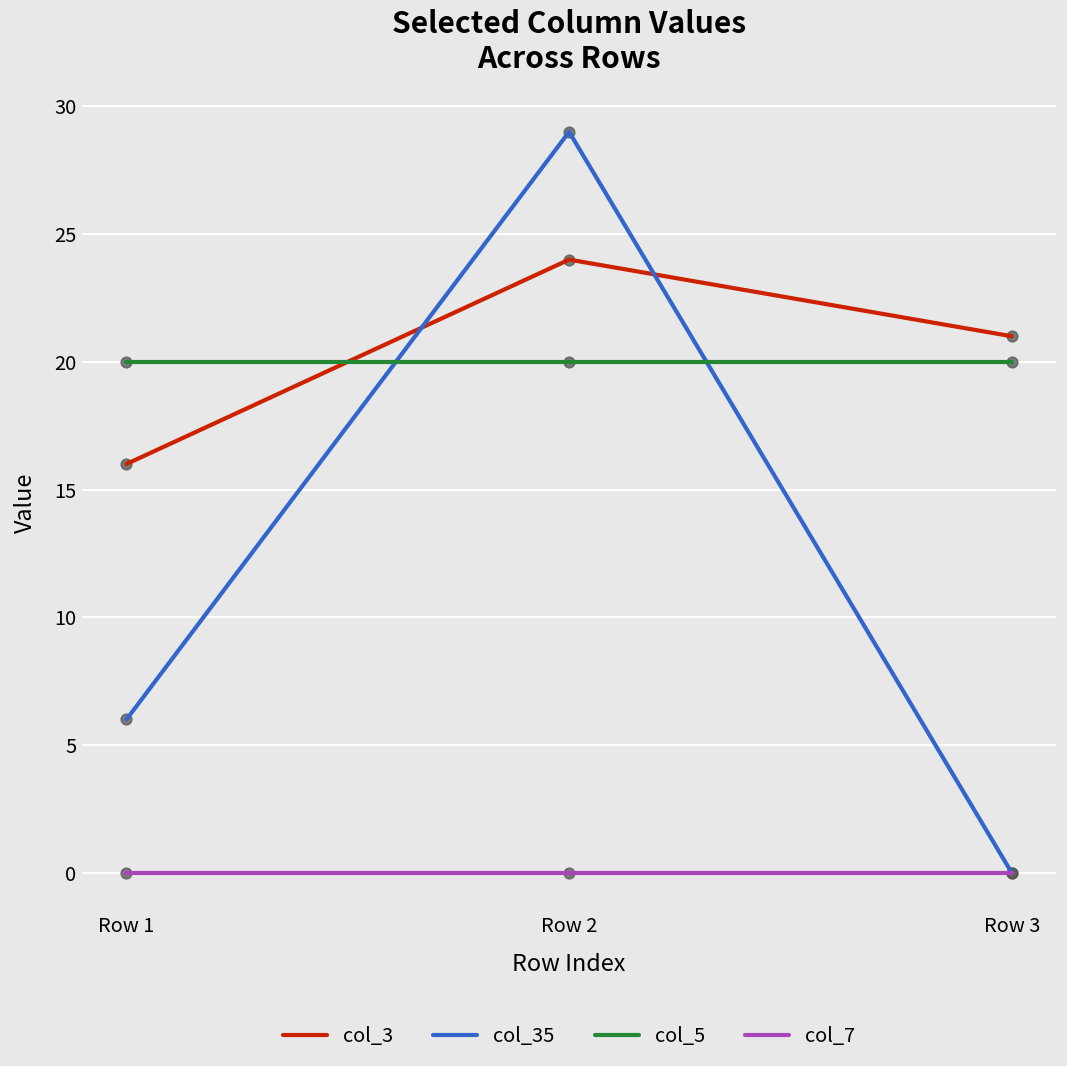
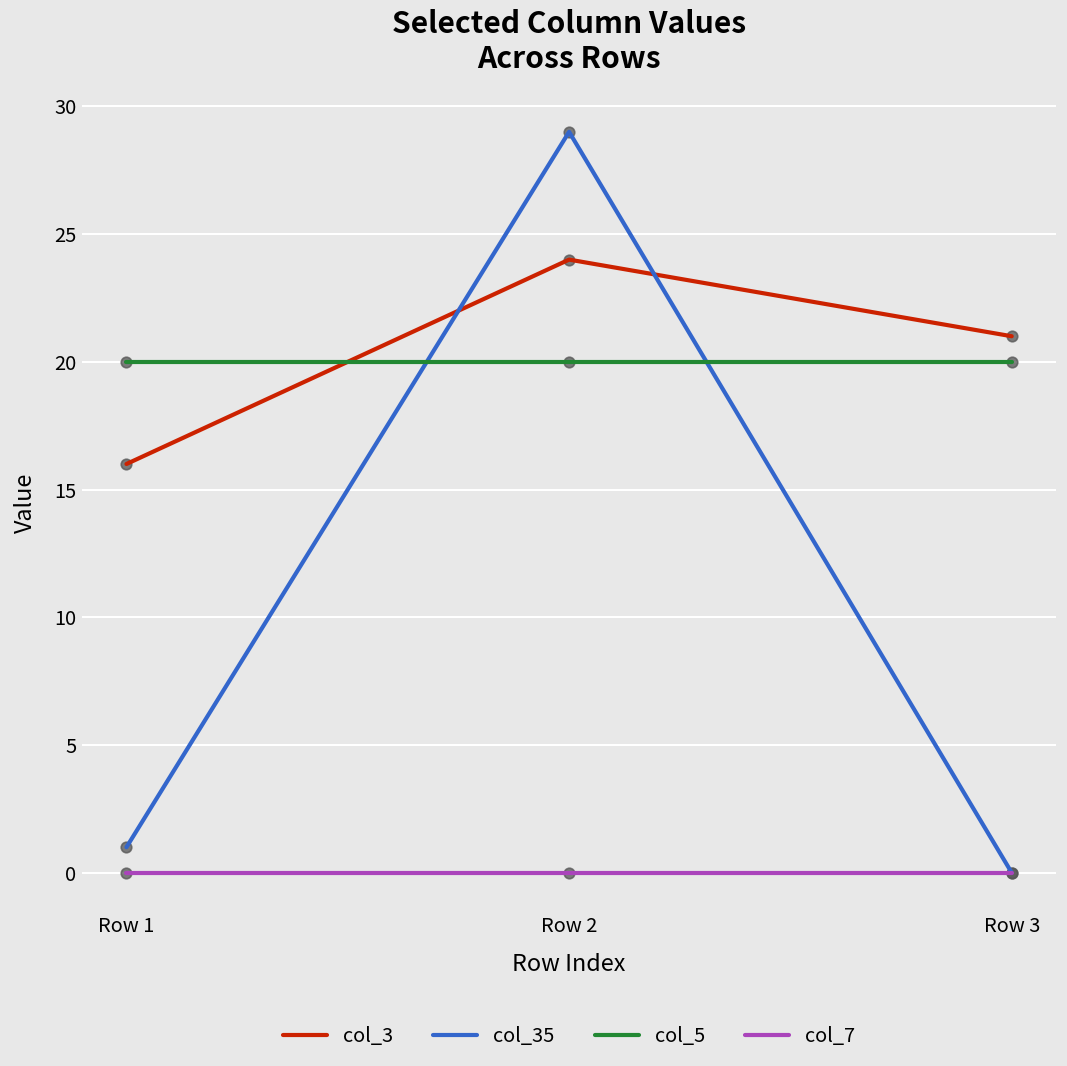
col_35, Row 1: 6 -> 1
